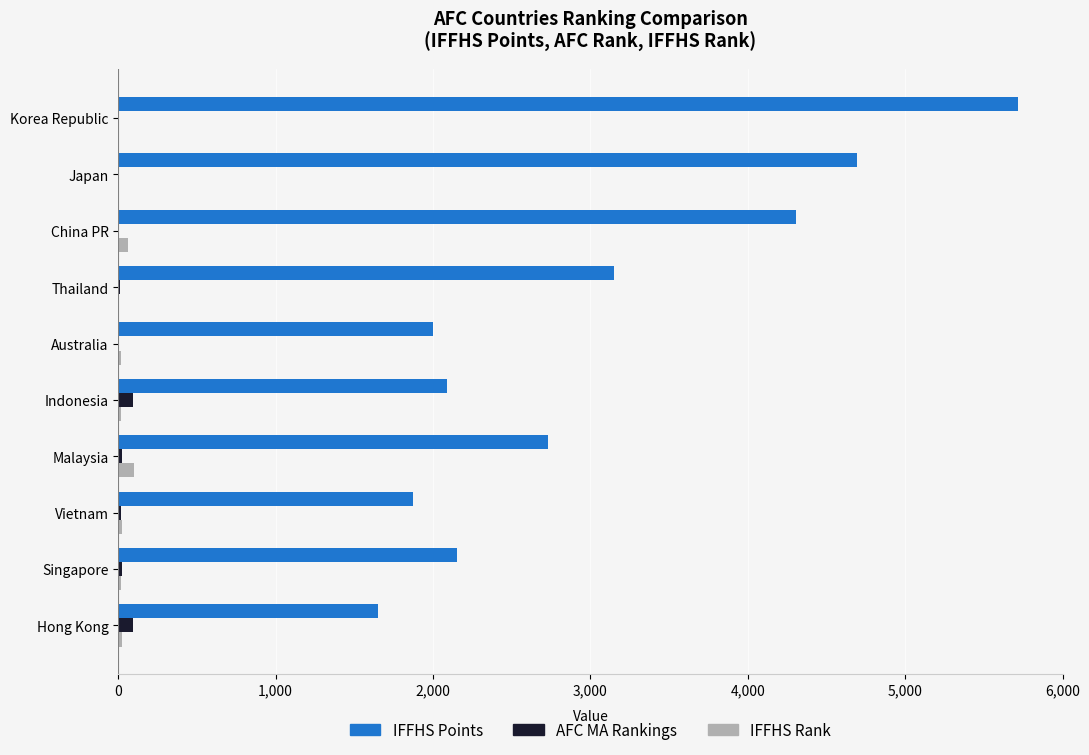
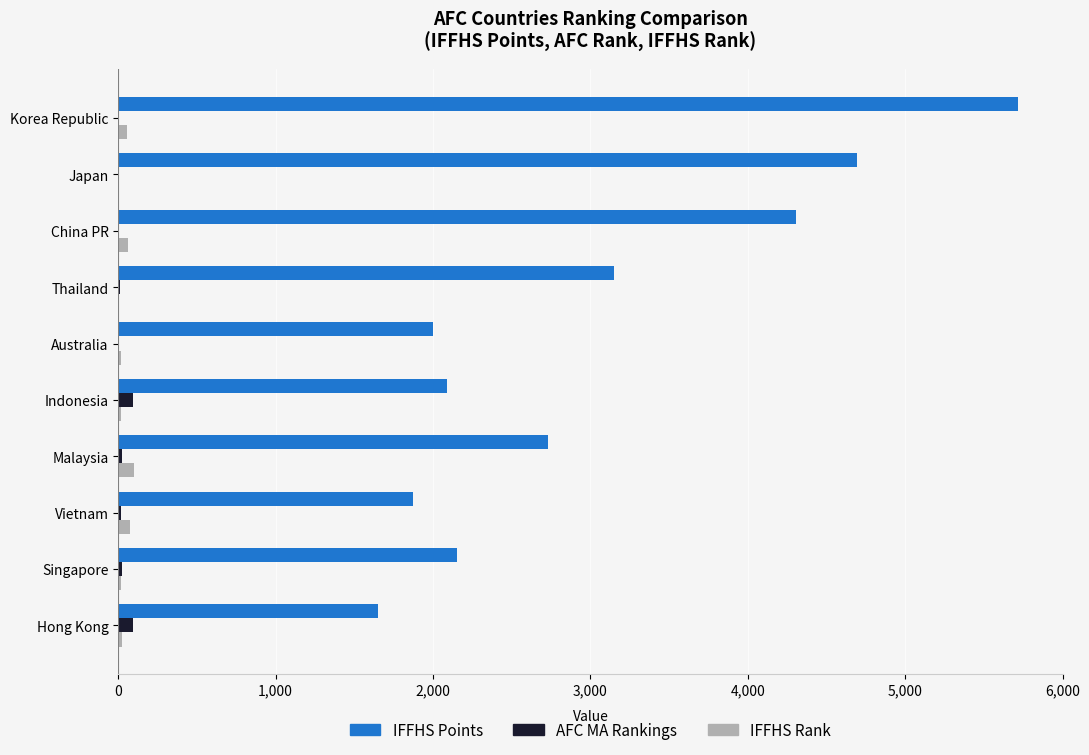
IFFHS Rank, Korea Republic: 0 -> 60
IFFHS Rank, Vietnam: 20 -> 80
